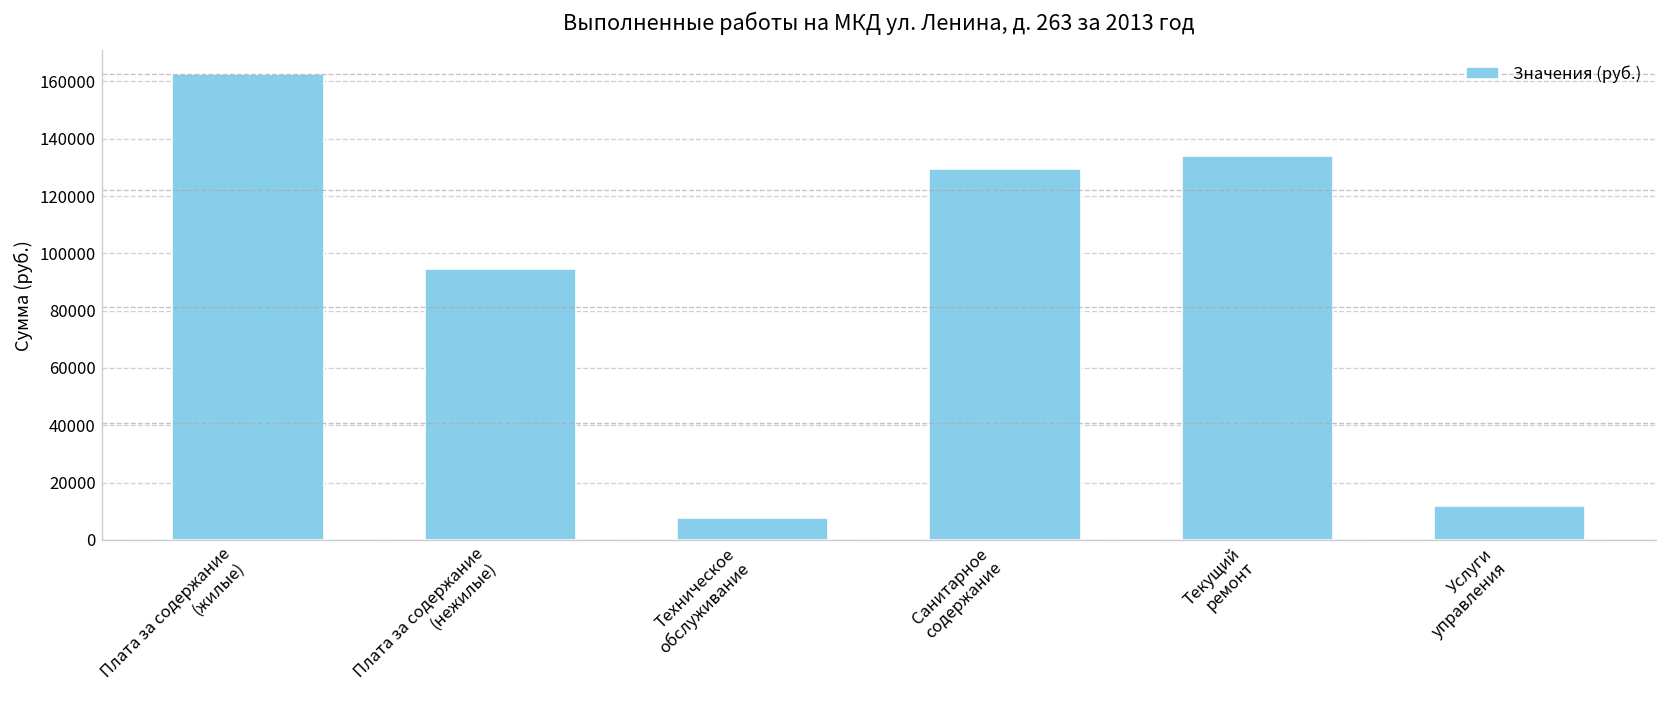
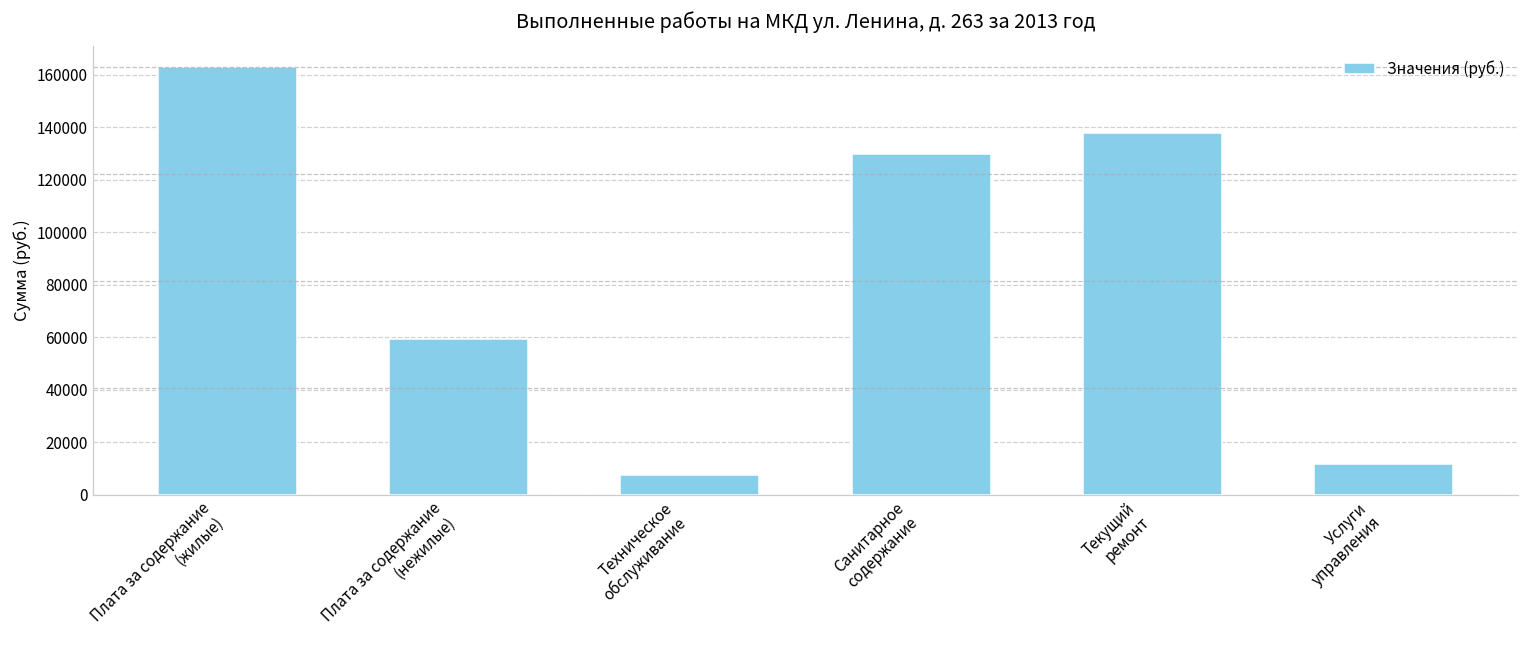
Плата за содержание (нежилые): 95000 -> 59000
Текущий ремонт: 134000 -> 138000
